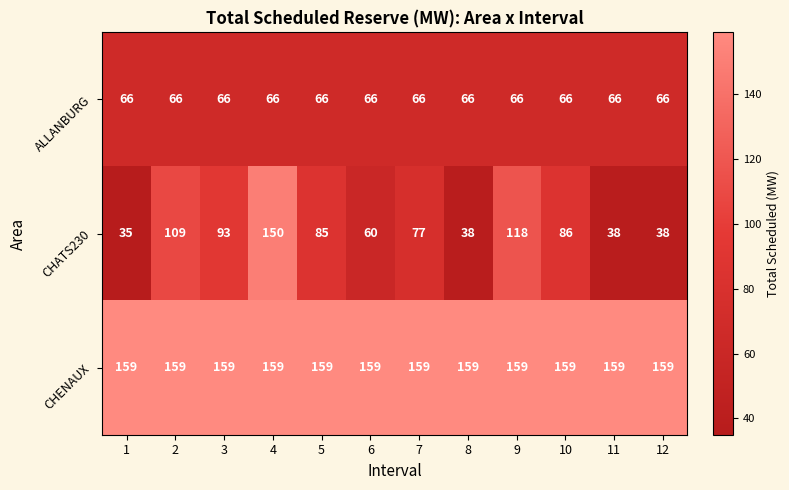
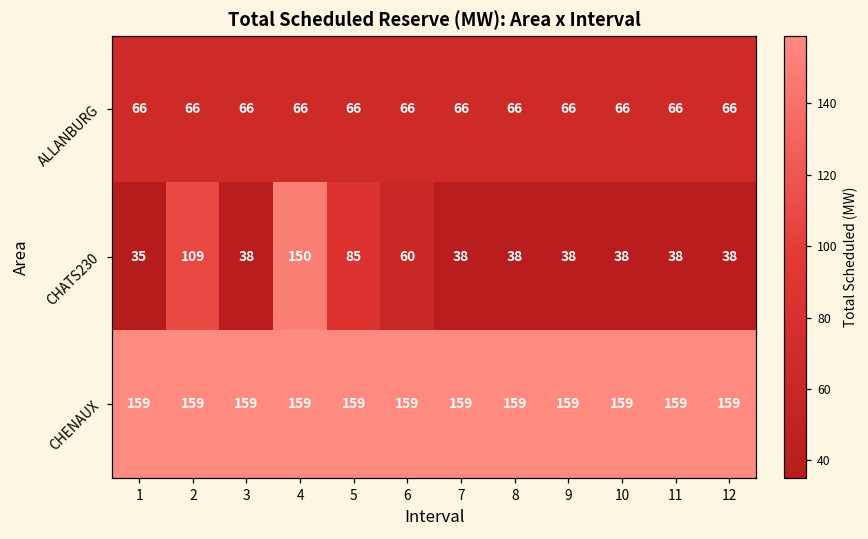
CHATS230, 3: 93 -> 38
CHATS230, 7: 77 -> 38
CHATS230, 9: 118 -> 38
CHATS230, 10: 86 -> 38
